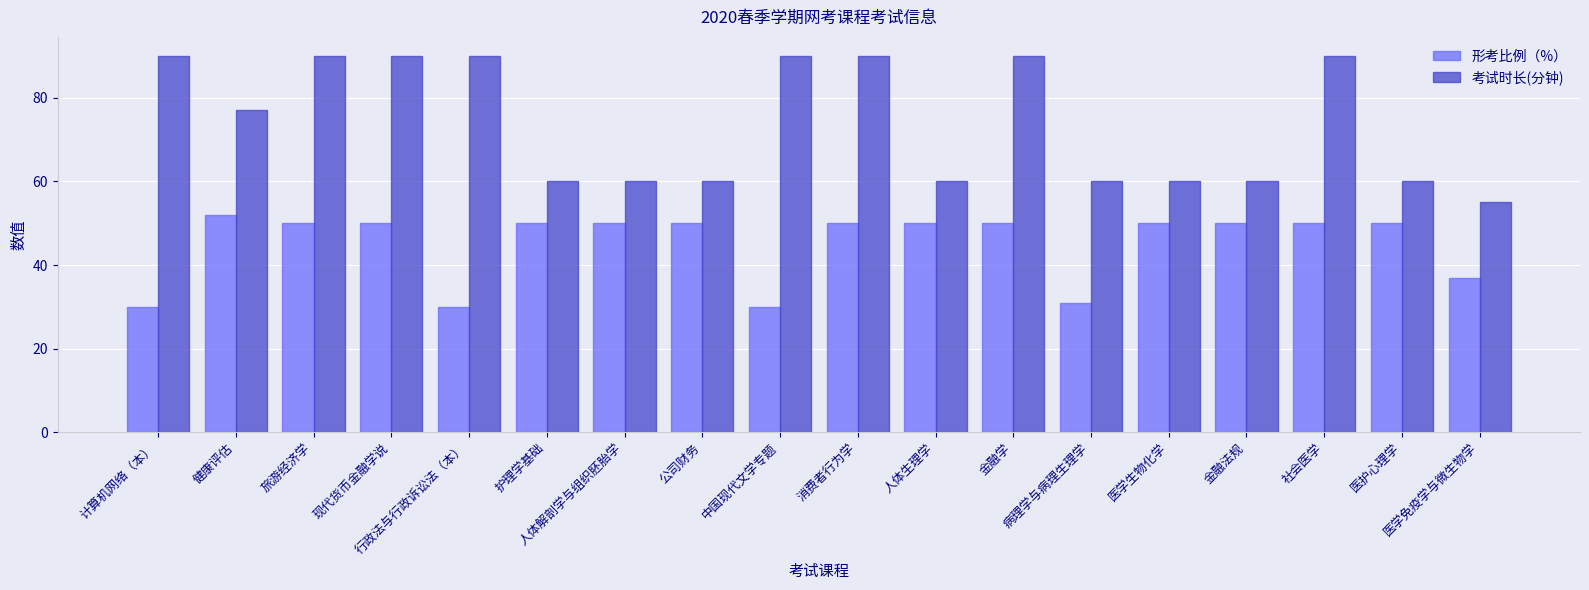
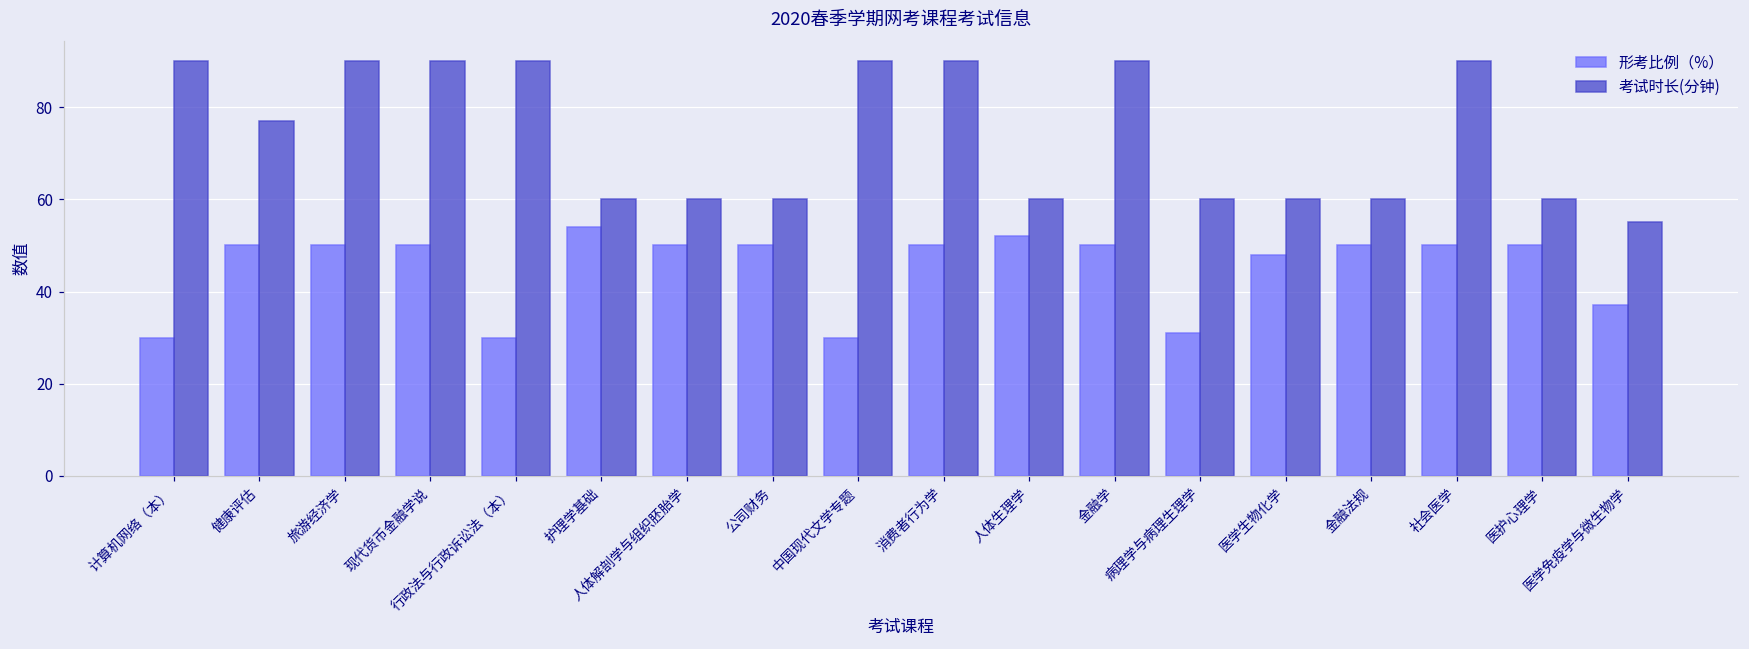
形考比例（%）, 健康评估: 52 -> 50
形考比例（%）, 护理学基础: 50 -> 54
形考比例（%）, 人体生理学: 50 -> 52
形考比例（%）, 医学生物化学: 50 -> 48
